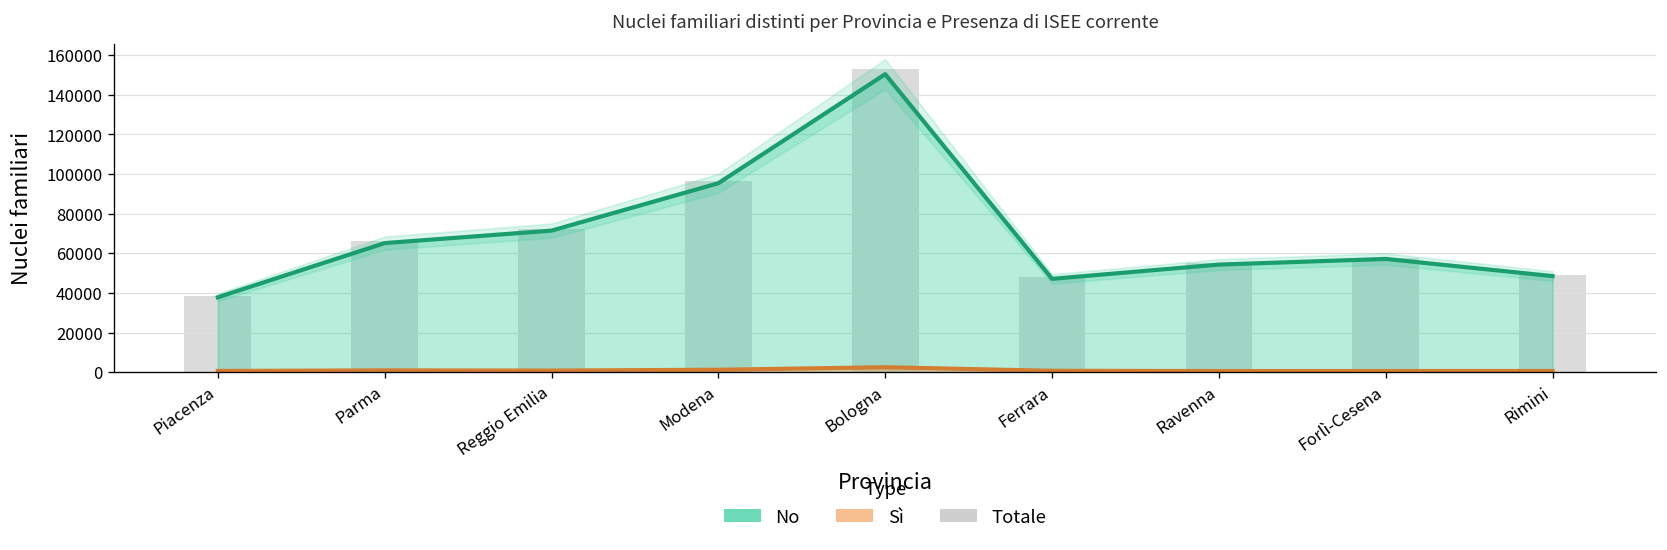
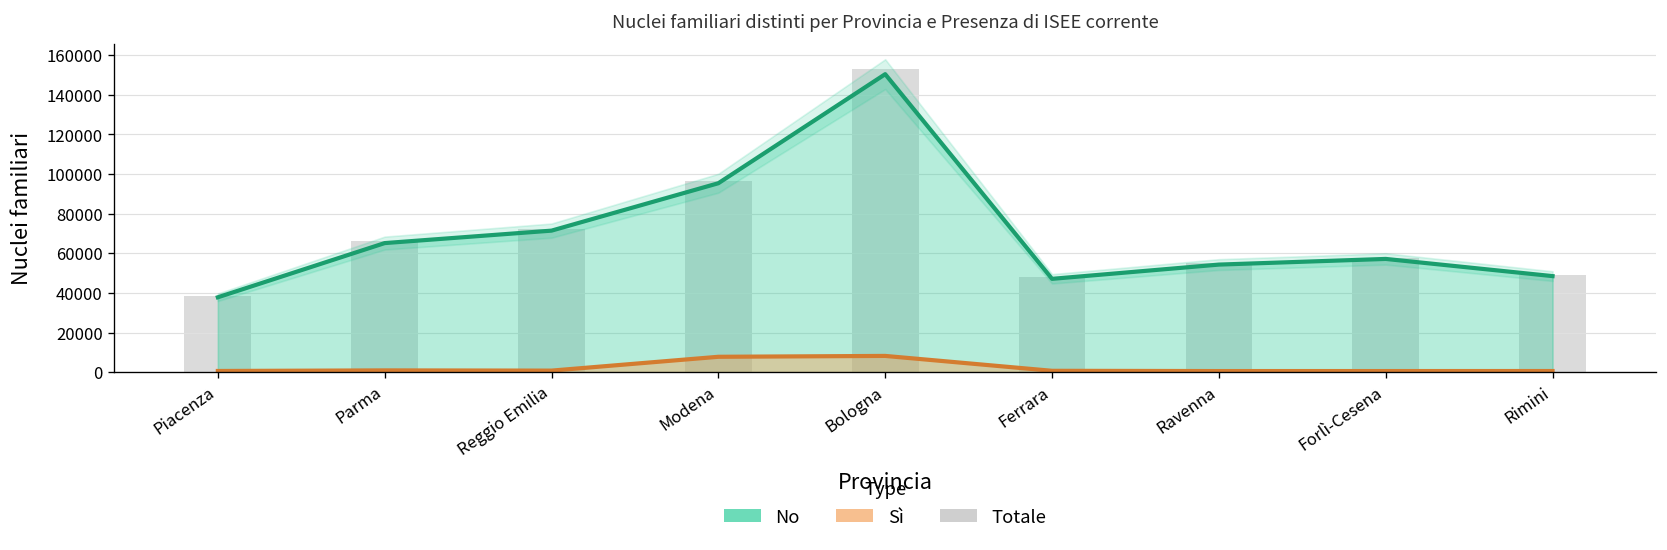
Sì, Modena: 1000 -> 8000
Sì, Bologna: 2000 -> 8000
